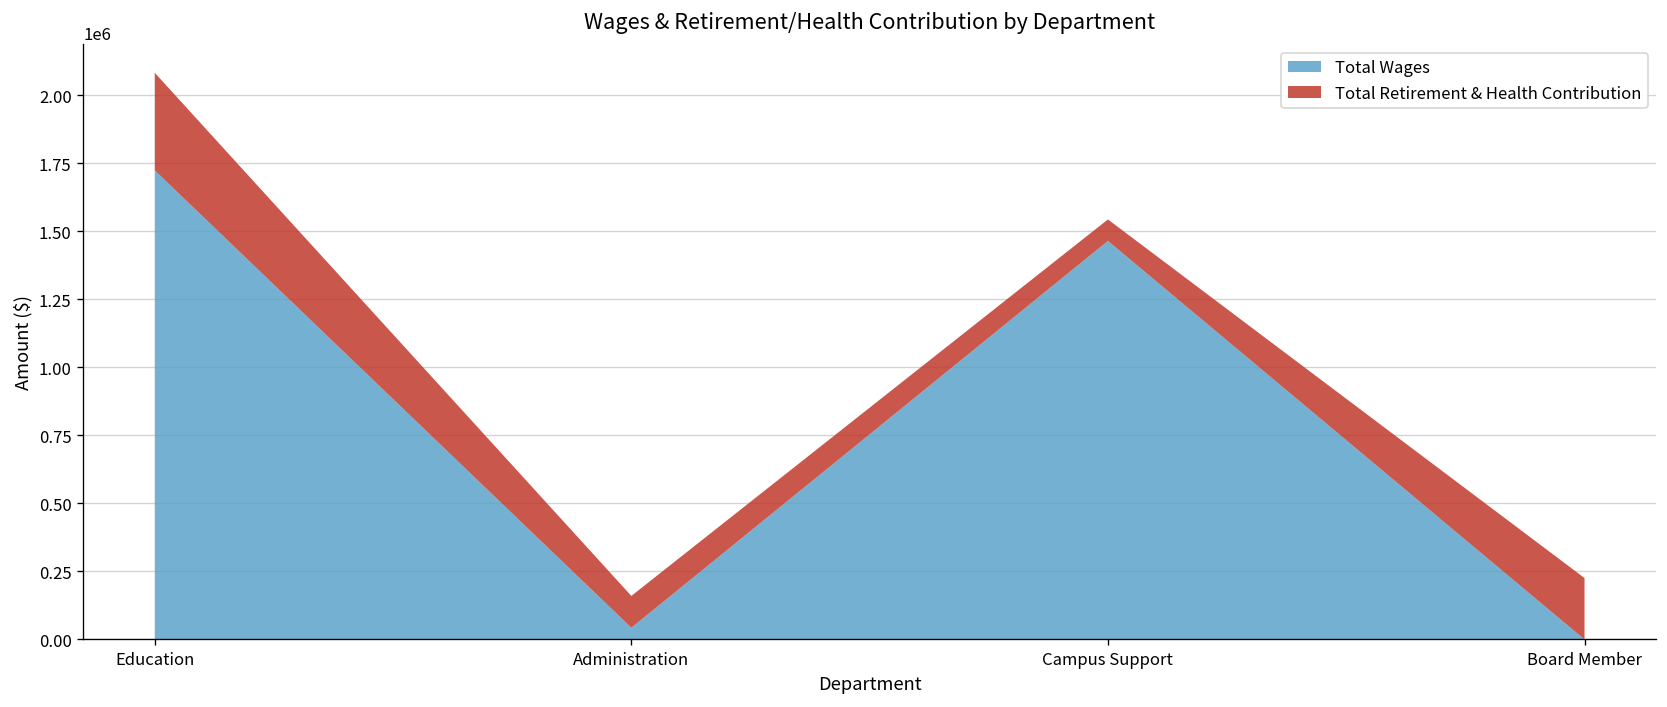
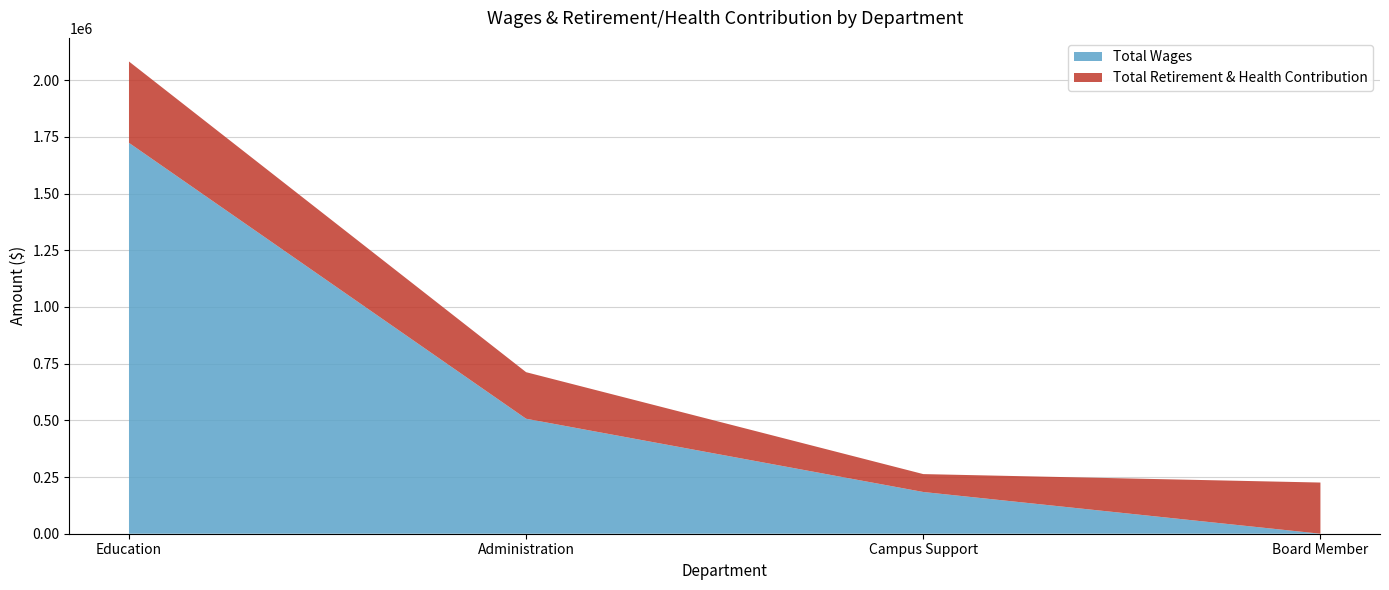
Total Wages, Administration: 40000 -> 510000
Total Retirement & Health Contribution, Administration: 120000 -> 210000
Total Wages, Campus Support: 1460000 -> 180000
